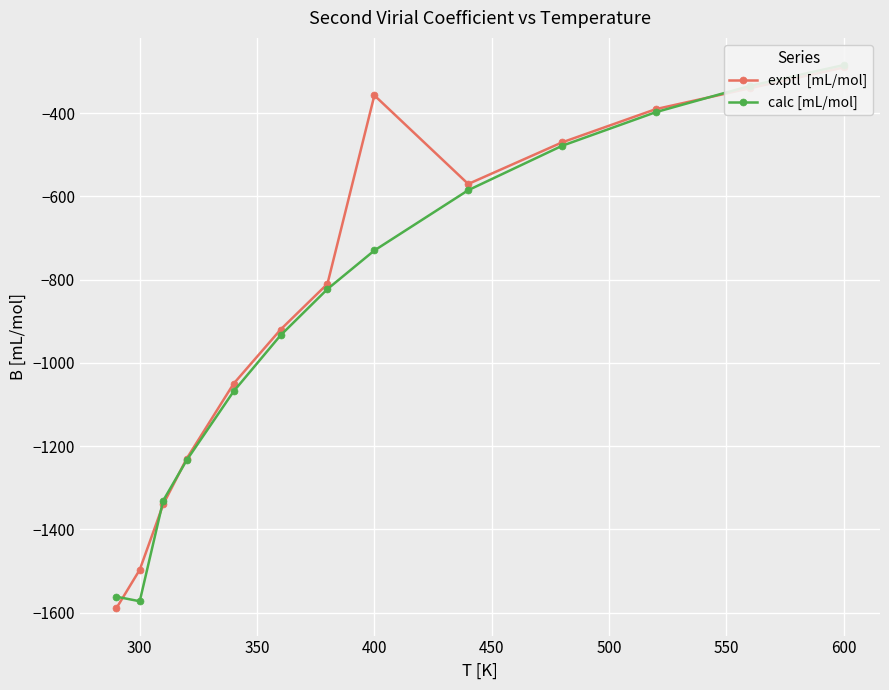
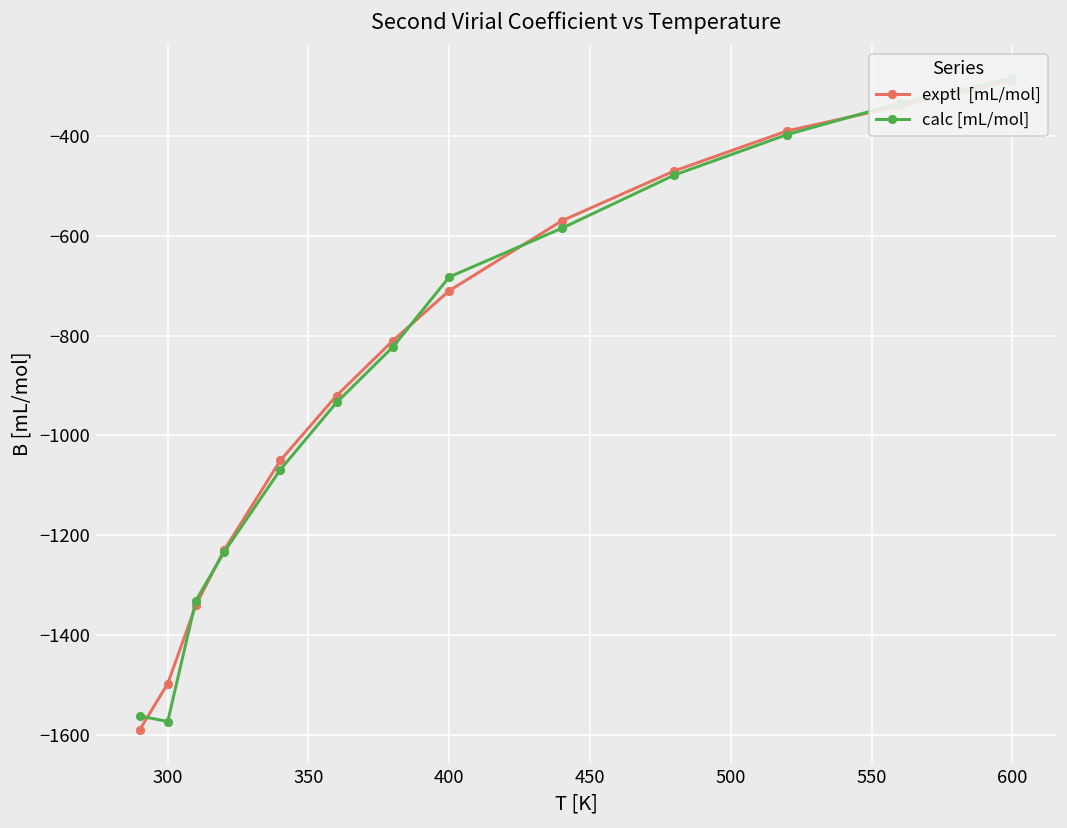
exptl [mL/mol], 400: -360 -> -710
calc [mL/mol], 400: -730 -> -680
